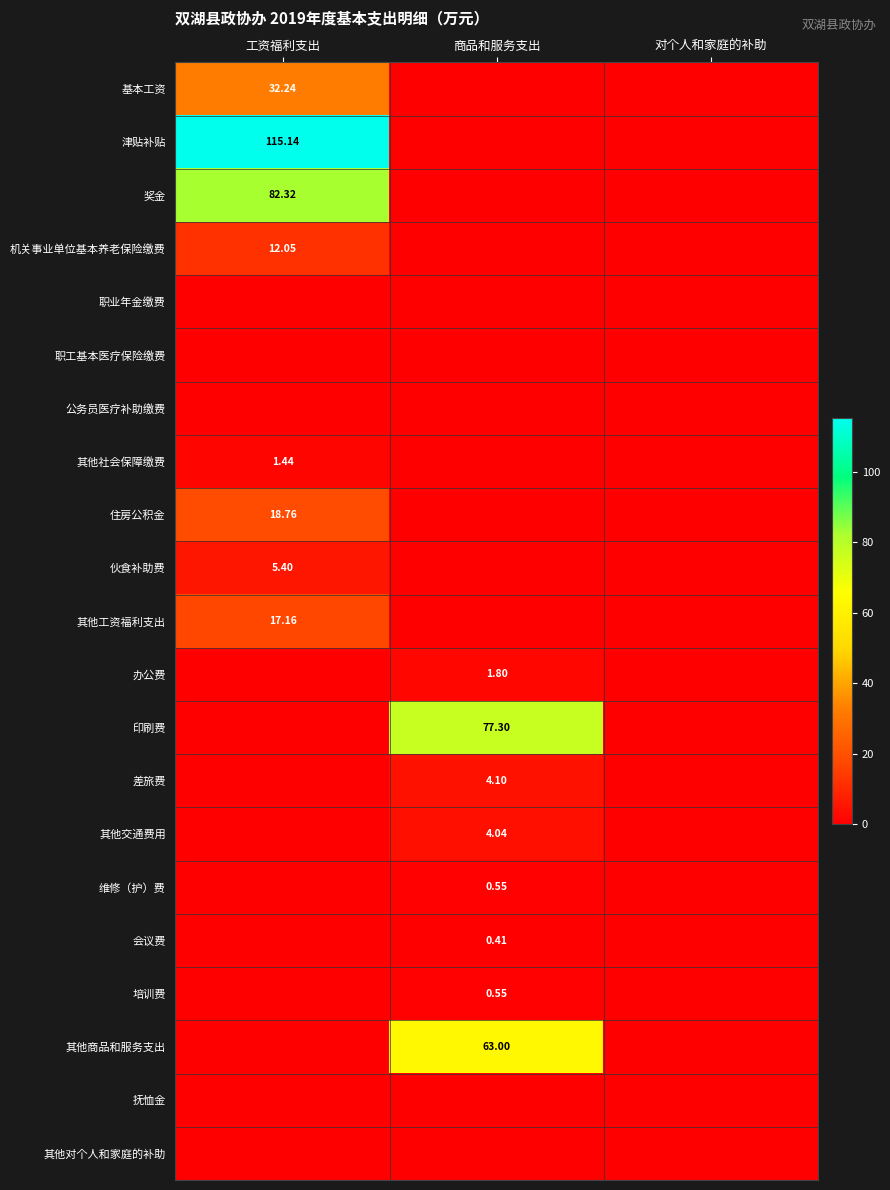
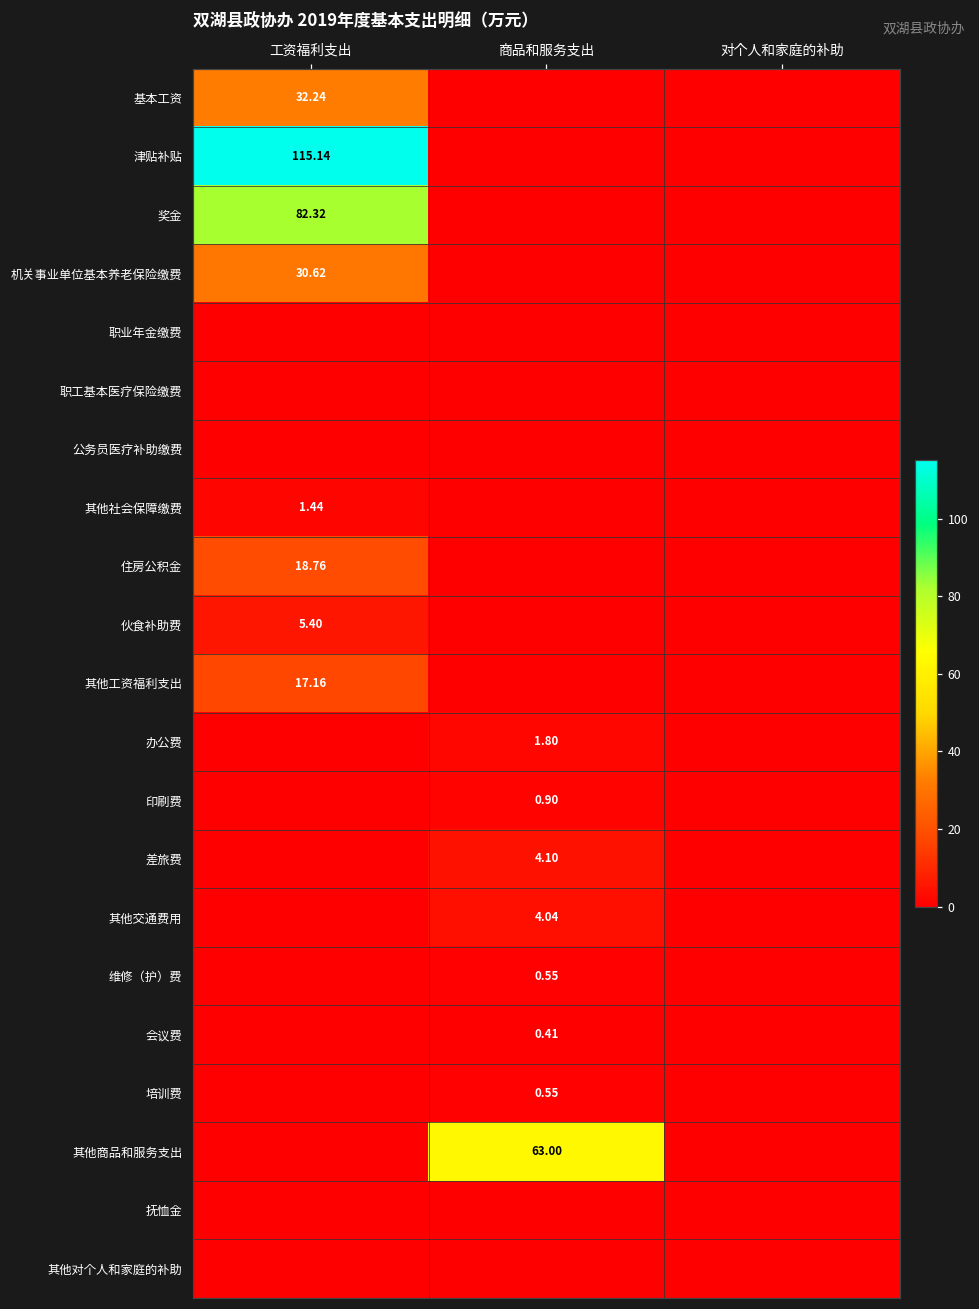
机关事业单位基本养老保险缴费, 工资福利支出: 12.05 -> 30.62
印刷费, 商品和服务支出: 77.30 -> 0.90
